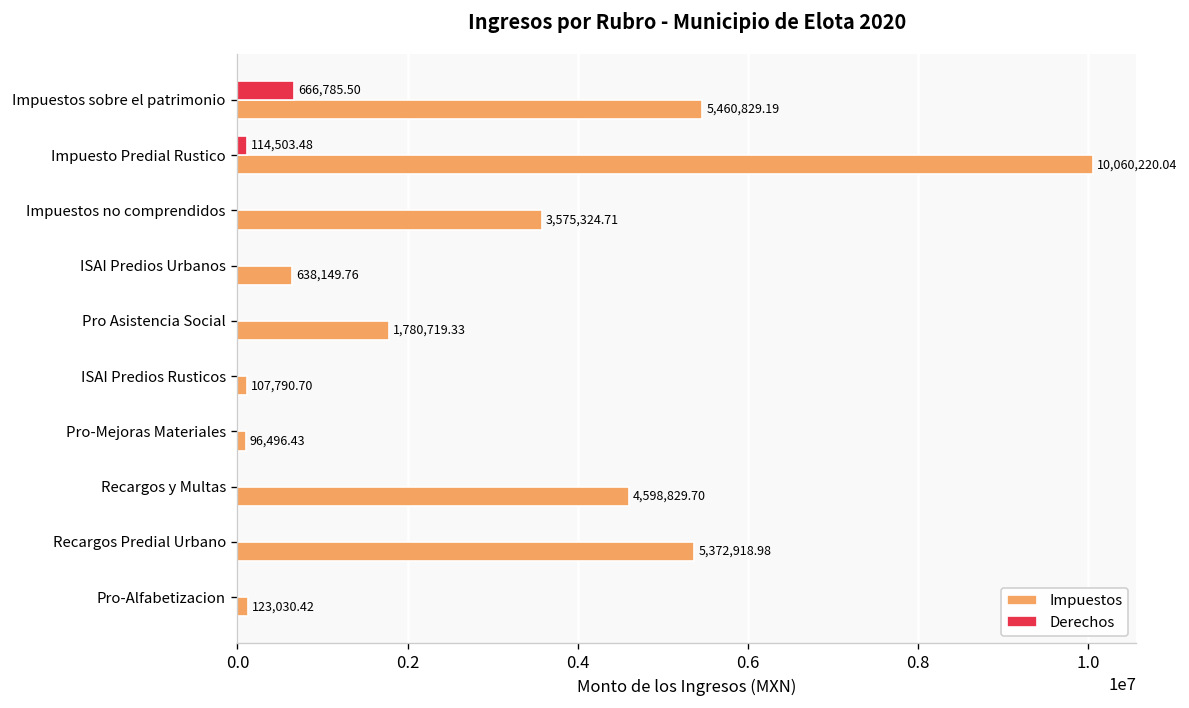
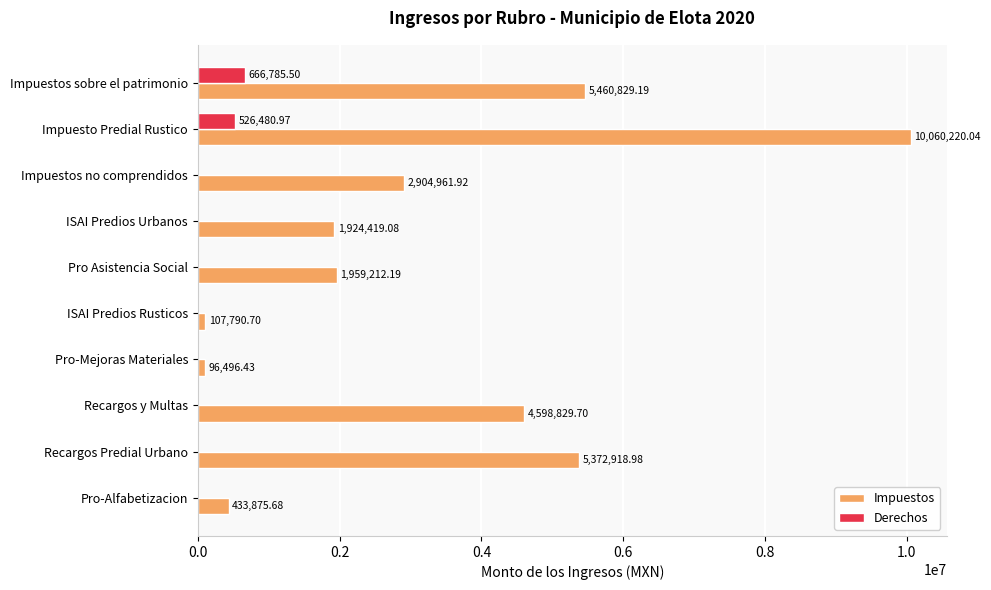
Derechos, Impuesto Predial Rustico: 114,503.48 -> 526,480.97
Impuestos, Impuestos no comprendidos: 3,575,324.71 -> 2,904,961.92
Impuestos, ISAI Predios Urbanos: 638,149.76 -> 1,924,419.08
Impuestos, Pro Asistencia Social: 1,780,719.33 -> 1,959,212.19
Impuestos, Pro-Alfabetizacion: 123,030.42 -> 433,875.68
